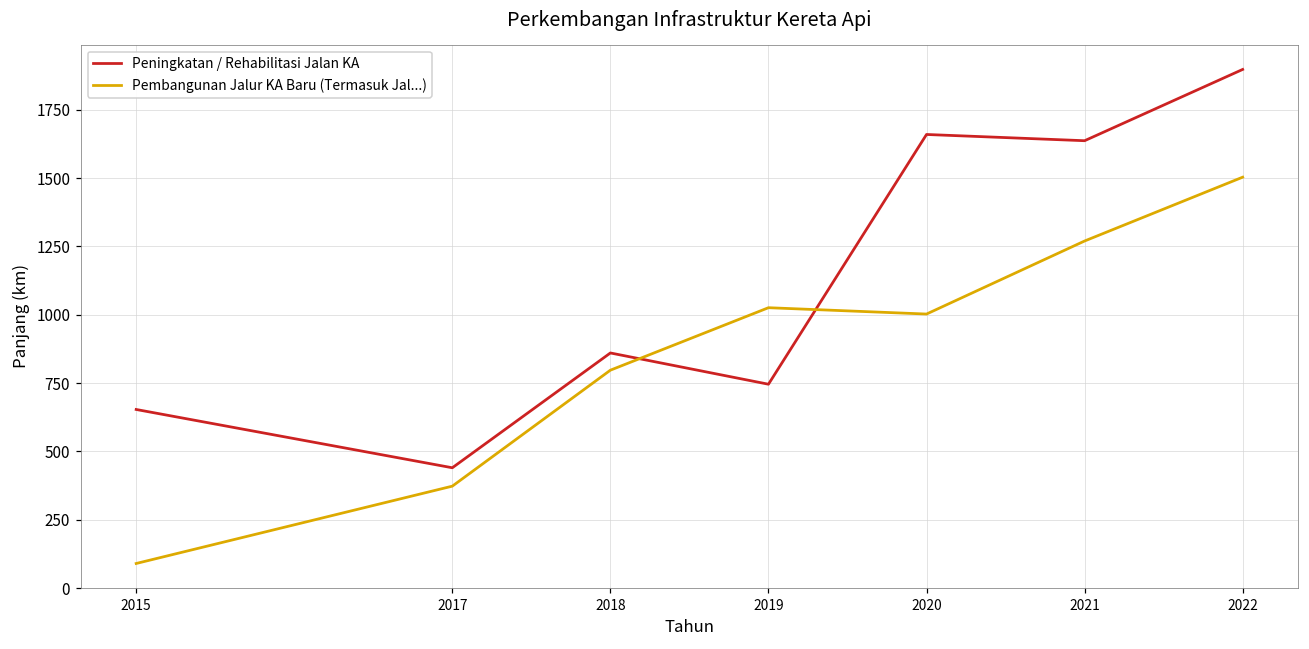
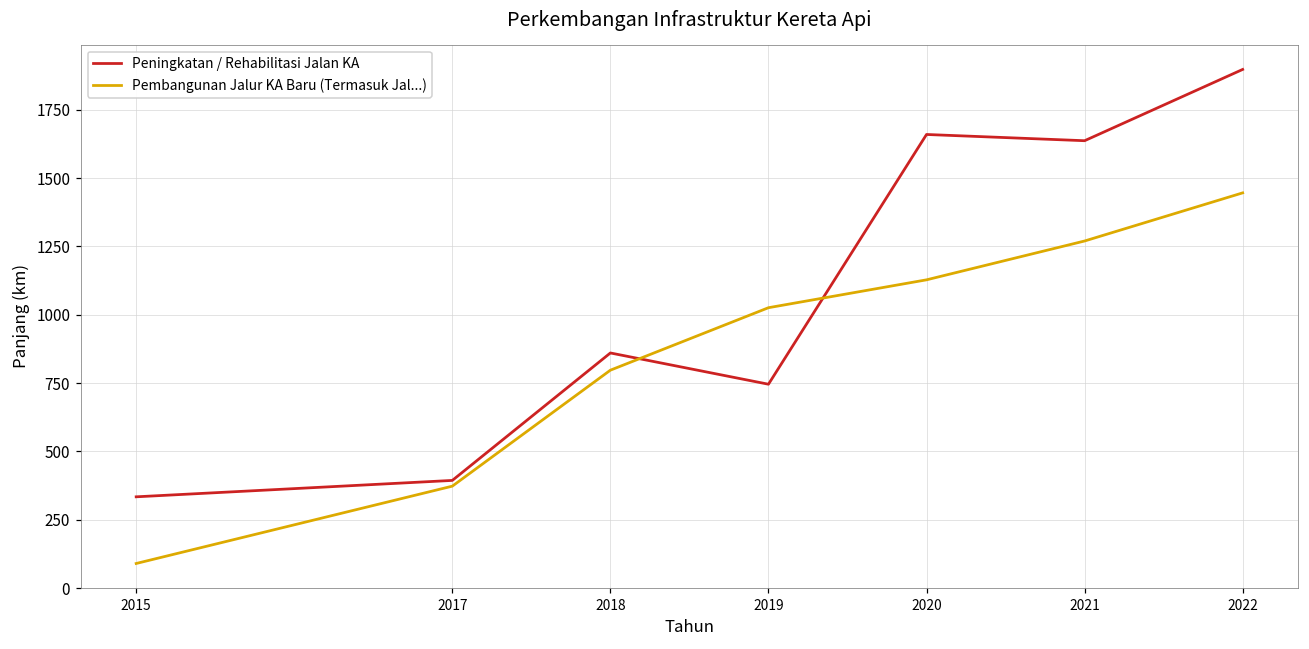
Peningkatan / Rehabilitasi Jalan KA, 2015: 650 -> 330
Peningkatan / Rehabilitasi Jalan KA, 2017: 440 -> 390
Pembangunan Jalur KA Baru (Termasuk Jal...), 2020: 1000 -> 1130
Pembangunan Jalur KA Baru (Termasuk Jal...), 2022: 1500 -> 1450
